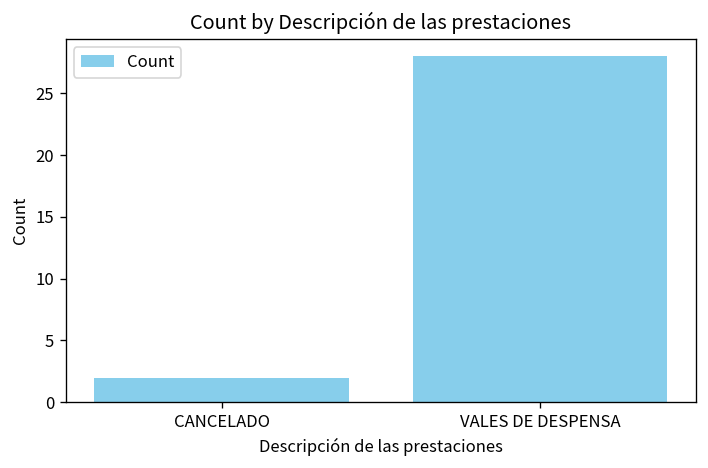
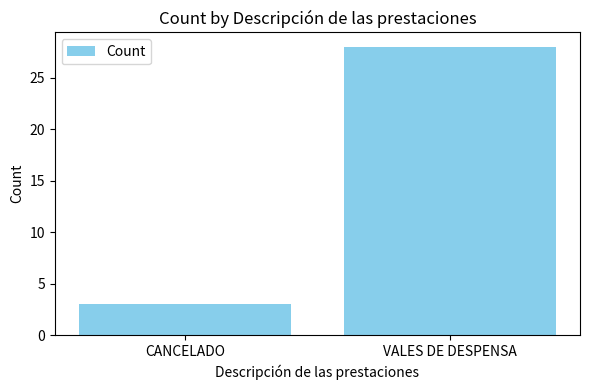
CANCELADO: 2 -> 3
